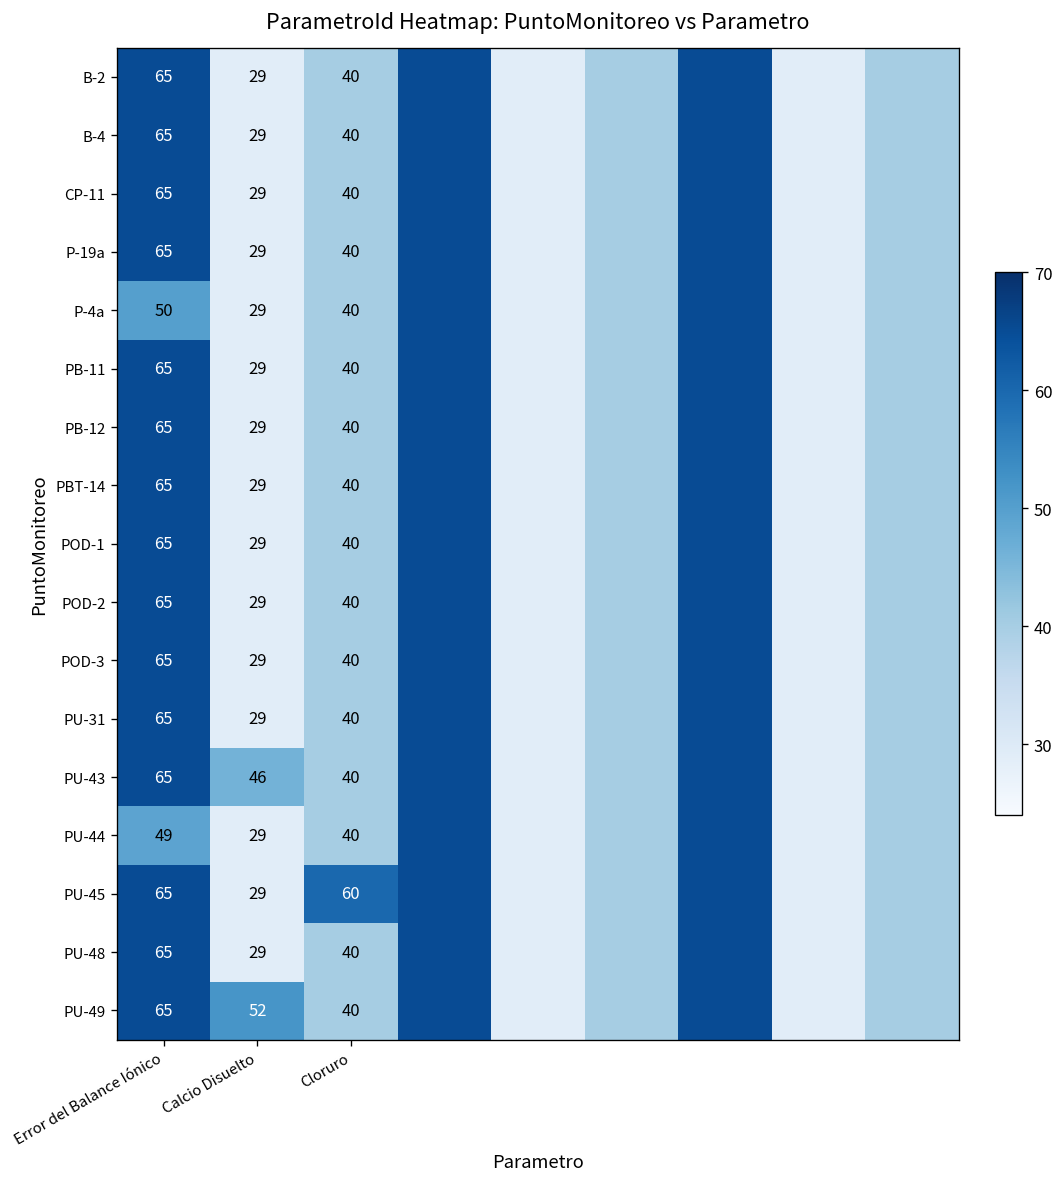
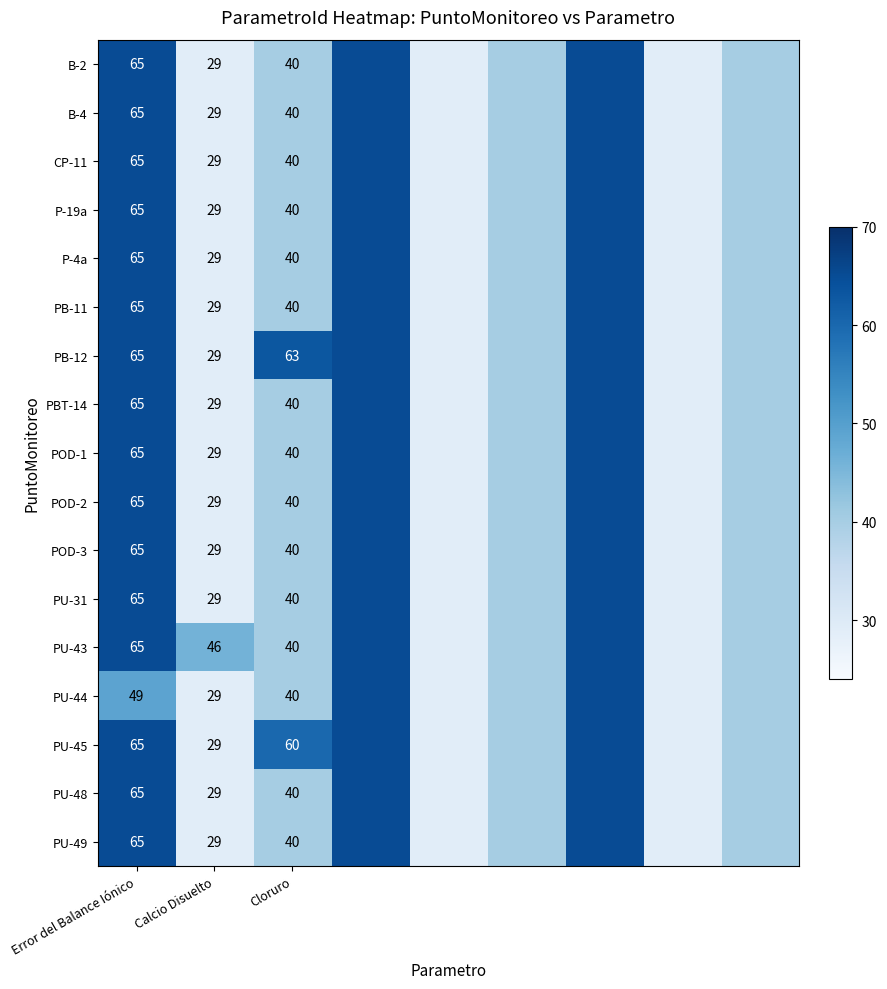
P-4a, Error del Balance Iónico: 50 -> 65
PB-12, Cloruro: 40 -> 63
PU-49, Calcio Disuelto: 52 -> 29
